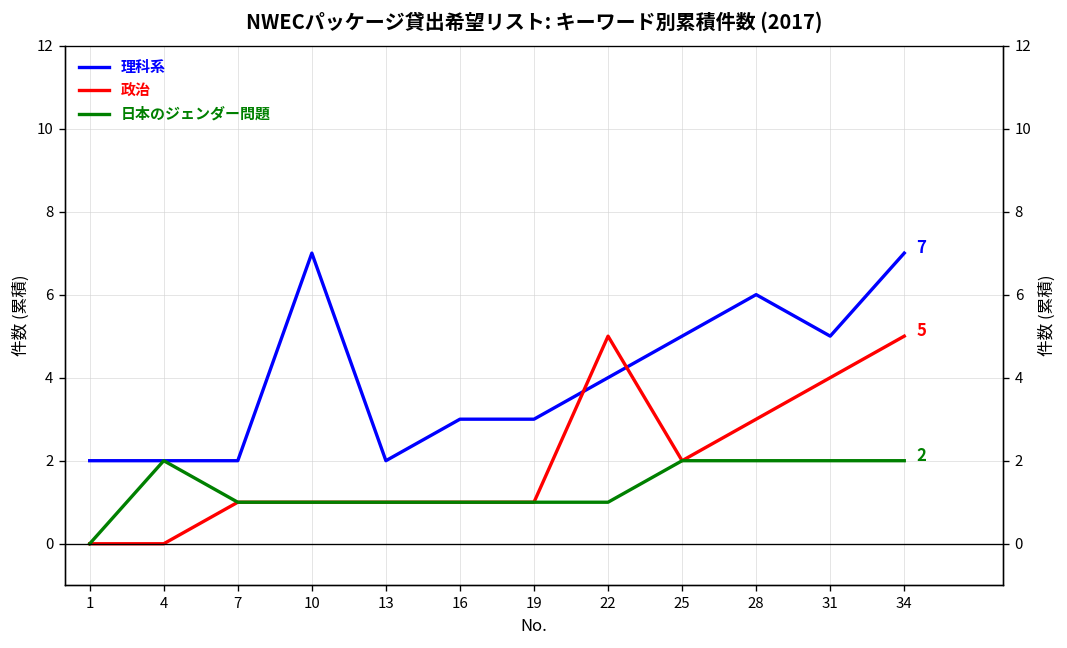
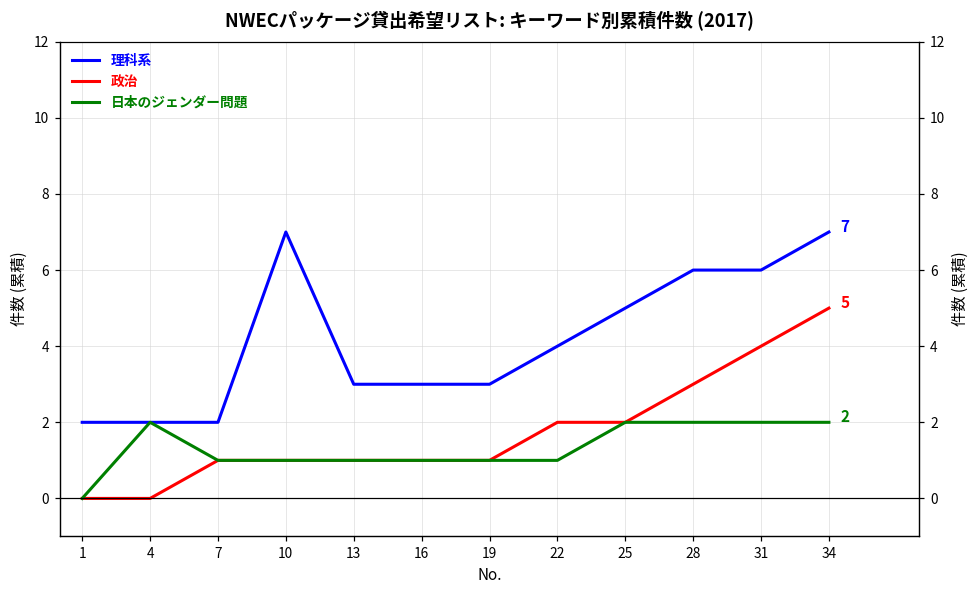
理科系, 13: 2 -> 3
政治, 22: 5 -> 2
理科系, 31: 5 -> 6
